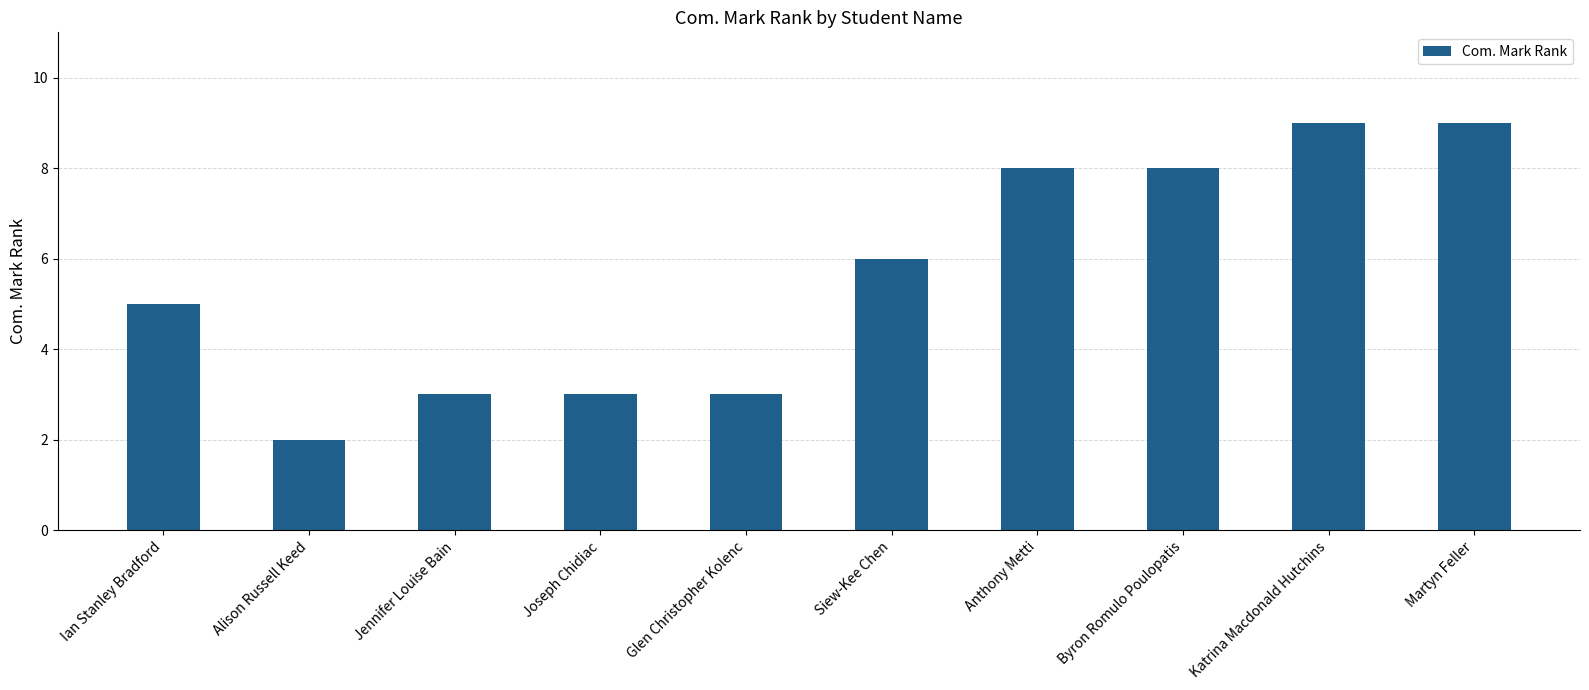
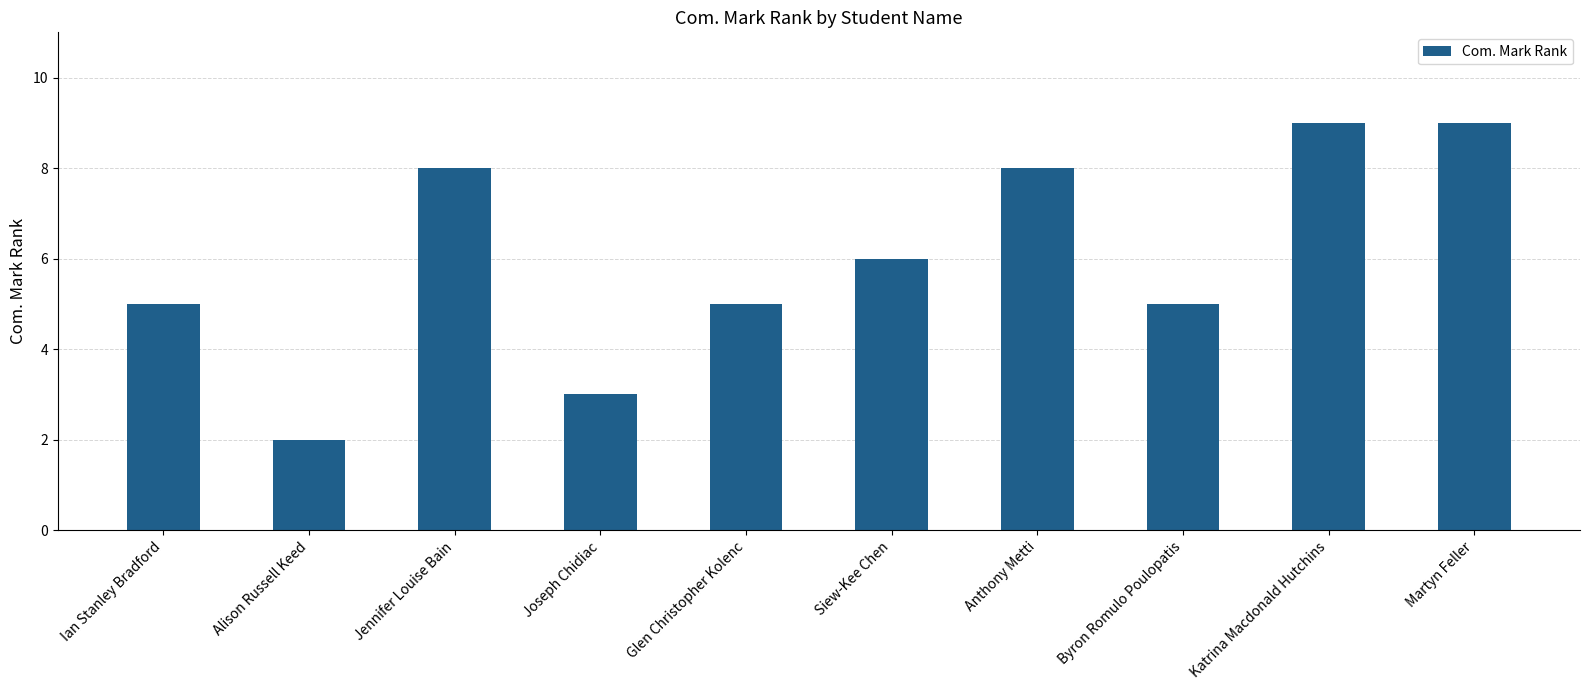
Jennifer Louise Bain: 3 -> 8
Glen Christopher Kolenc: 3 -> 5
Byron Romulo Poulopatis: 8 -> 5
